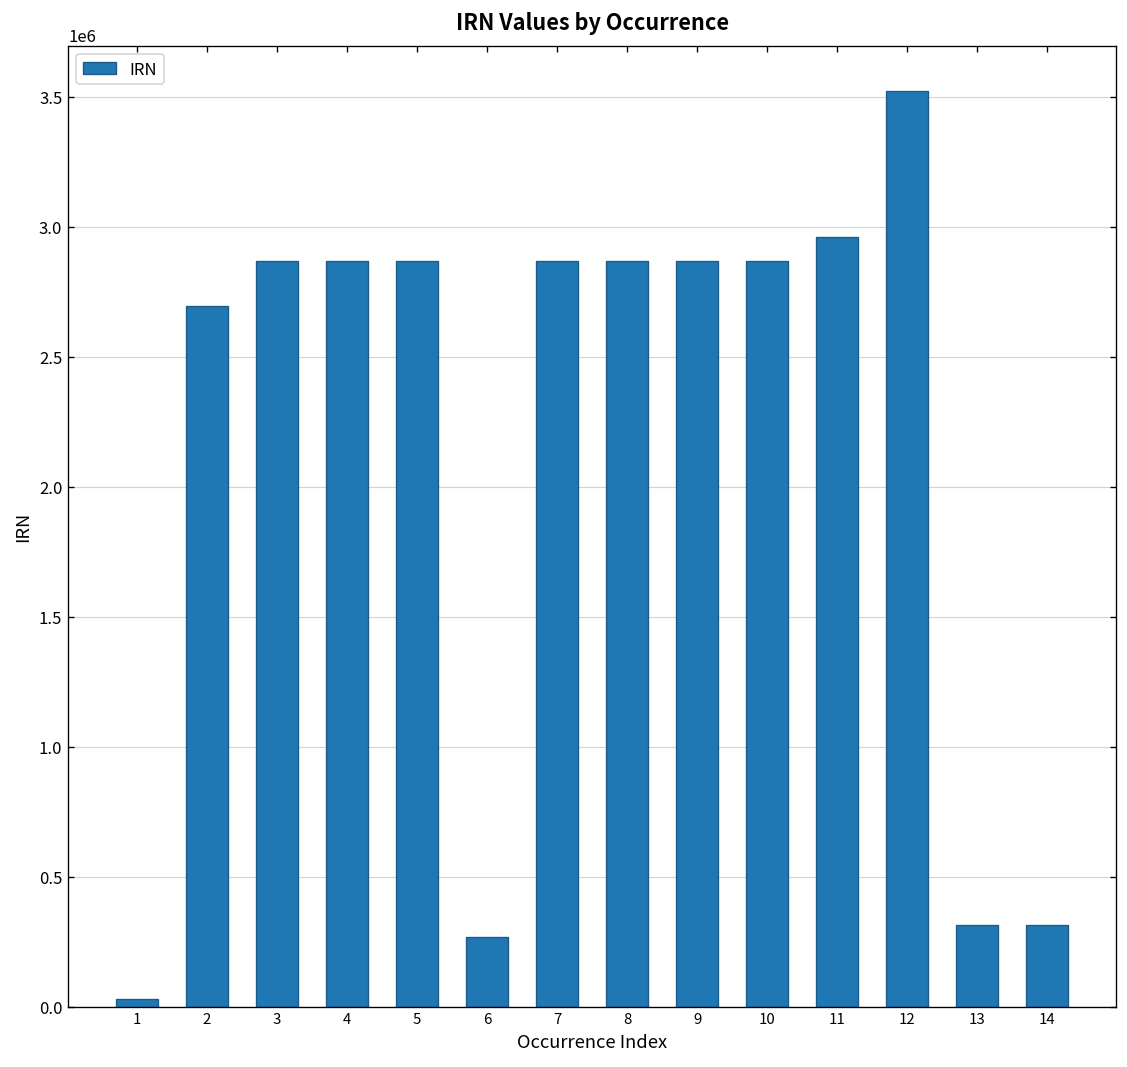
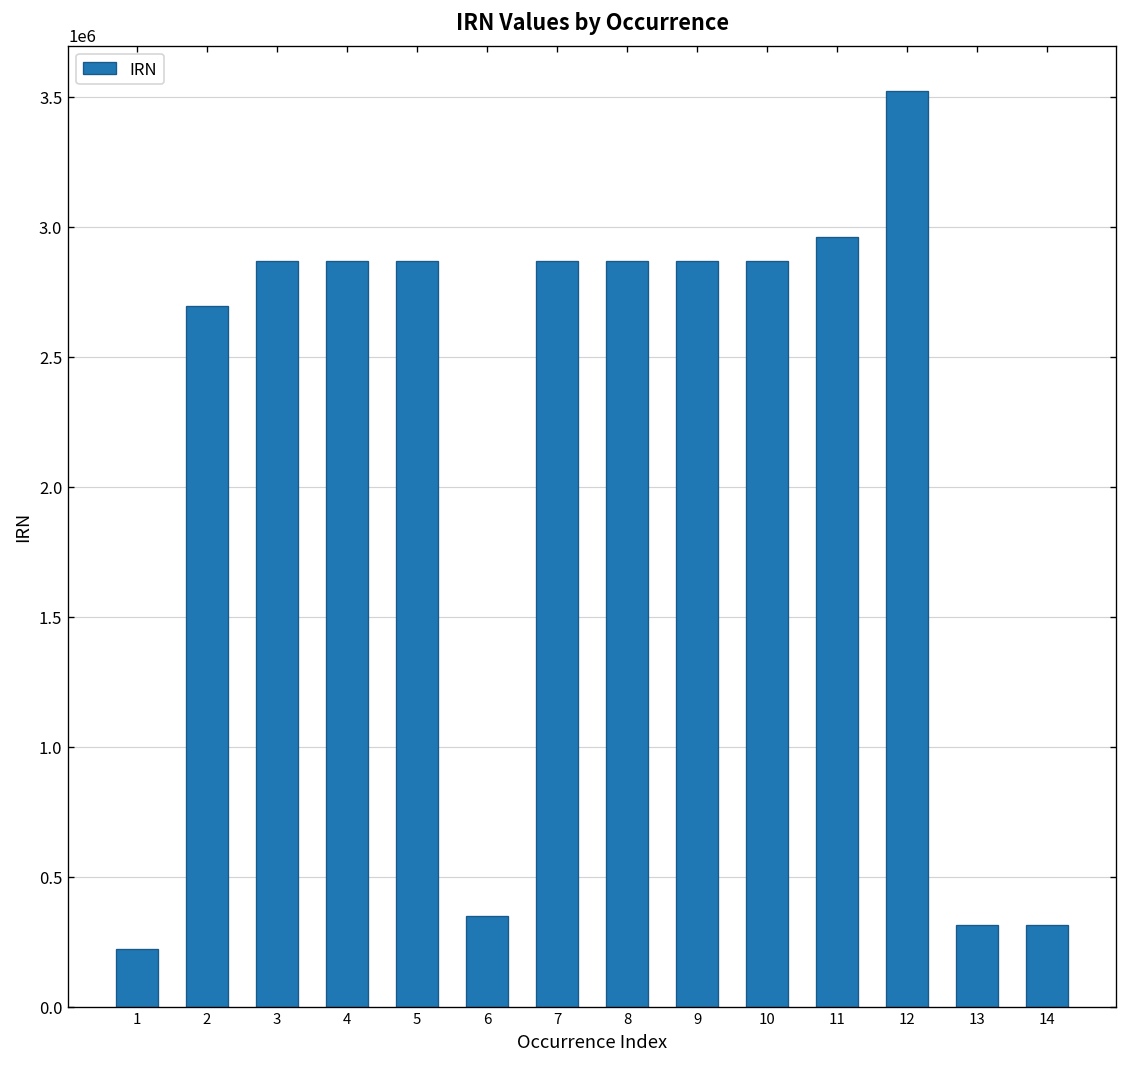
1: 30000 -> 220000
6: 270000 -> 350000
